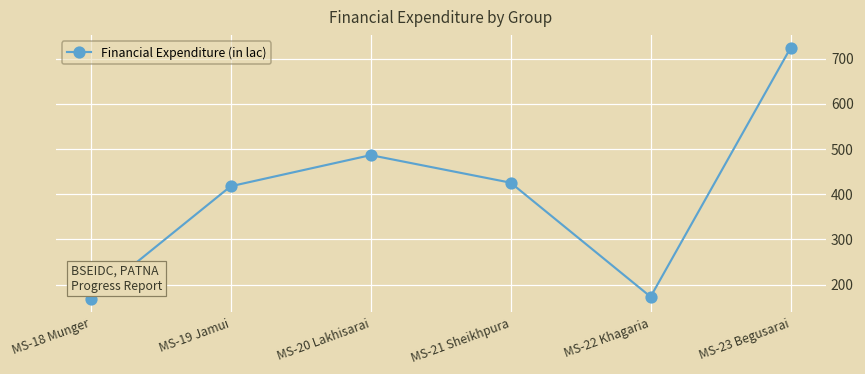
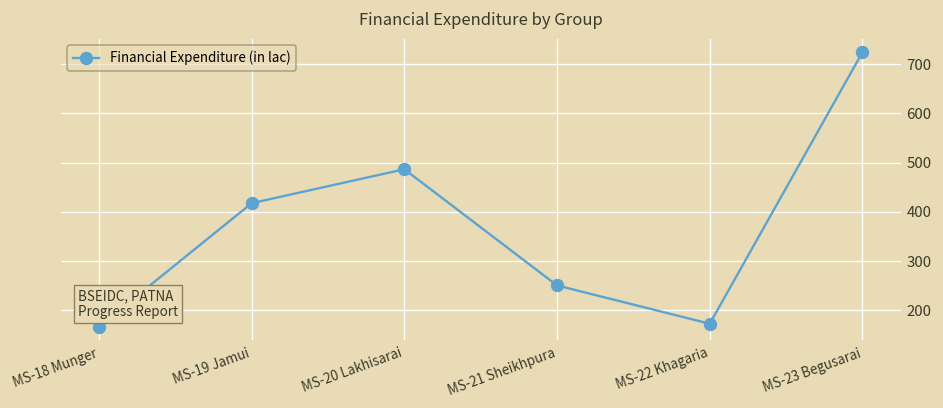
MS-21 Sheikhpura: 430 -> 250
